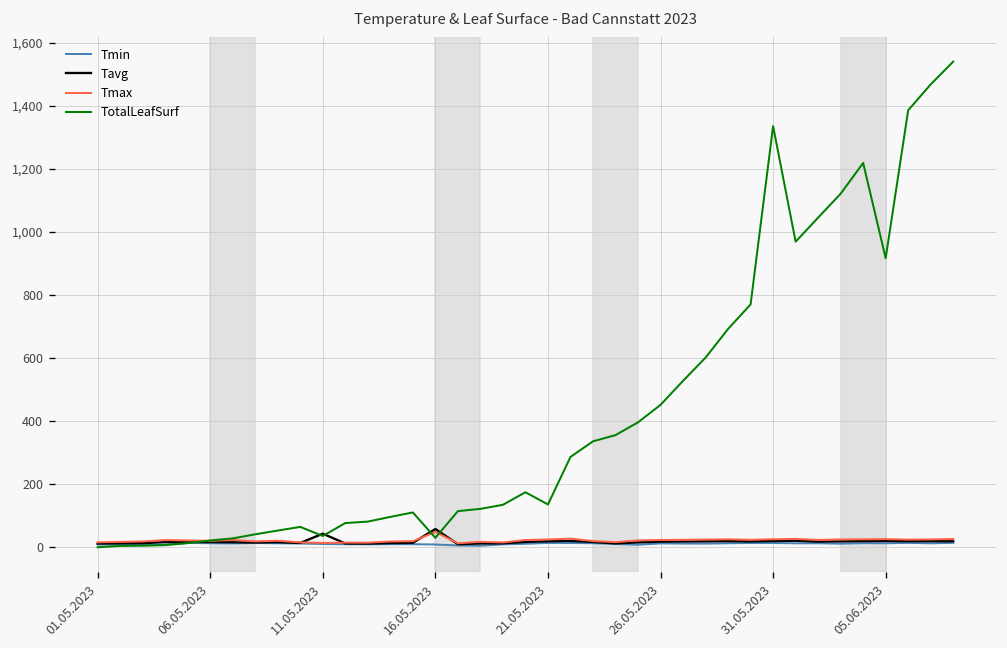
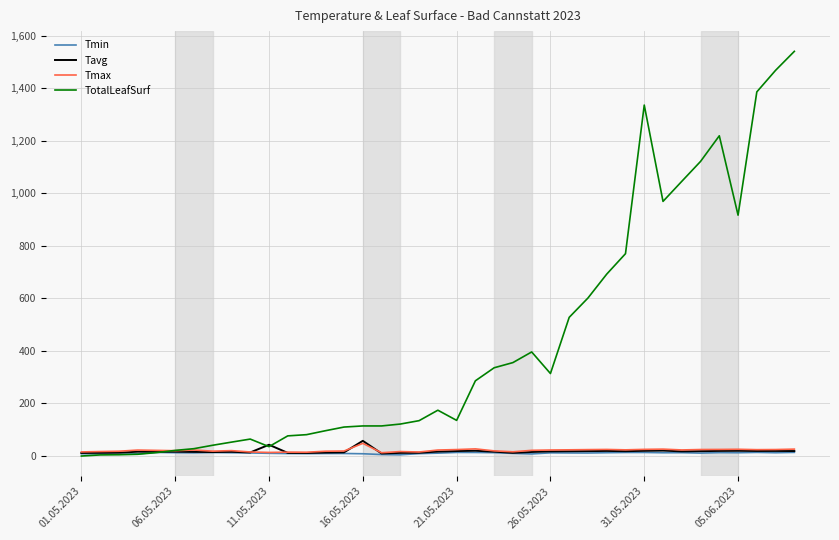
TotalLeafSurf, 16.05.2023: 30 -> 110
TotalLeafSurf, 26.05.2023: 450 -> 310
